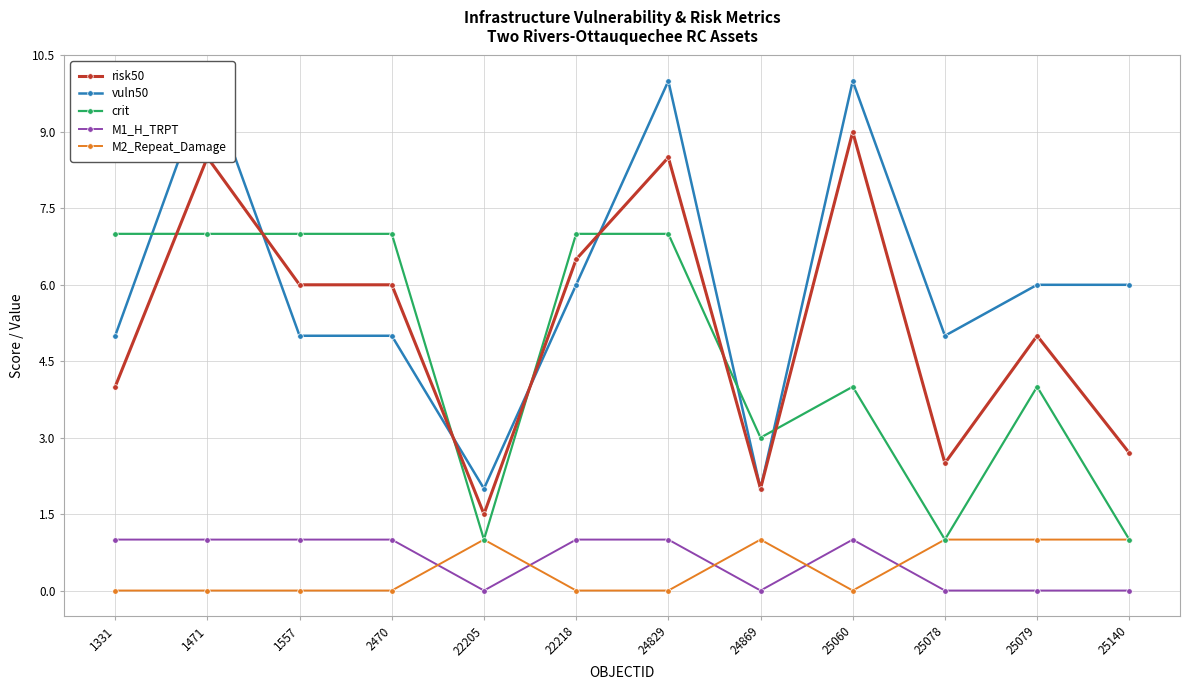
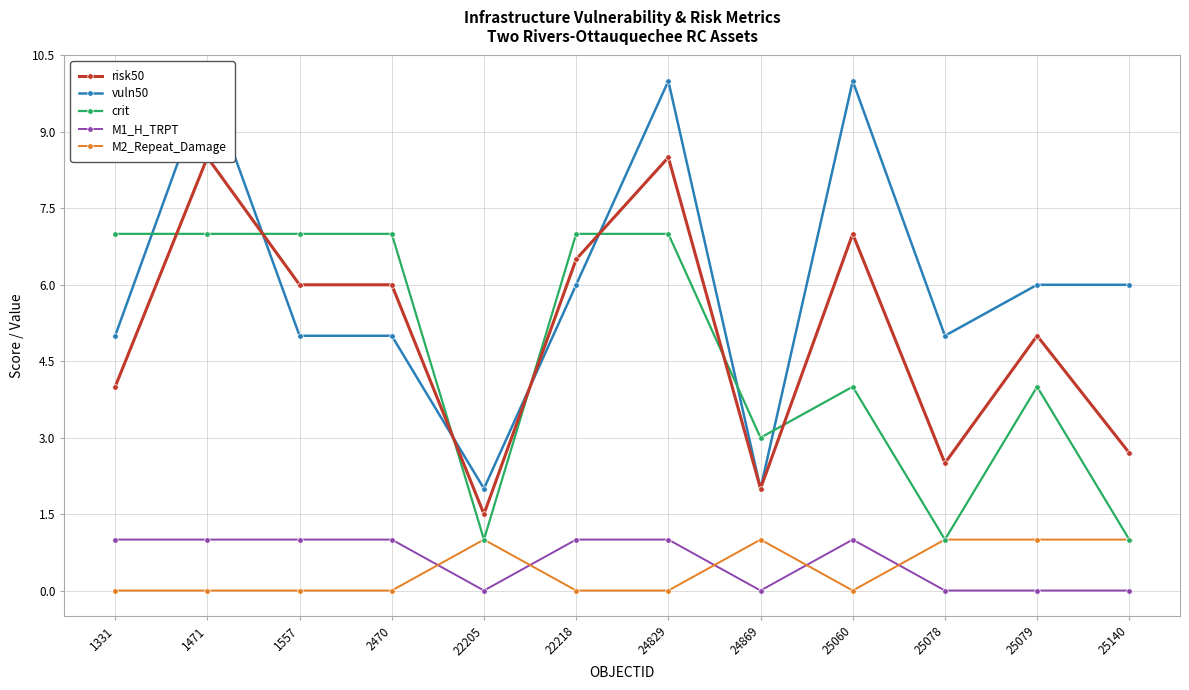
risk50, 25060: 9 -> 7
